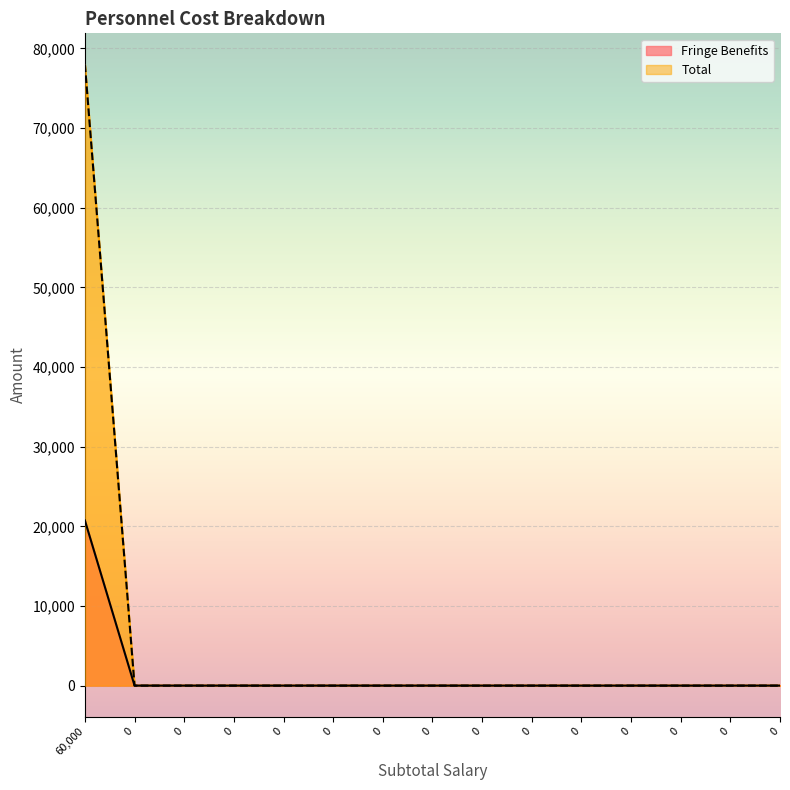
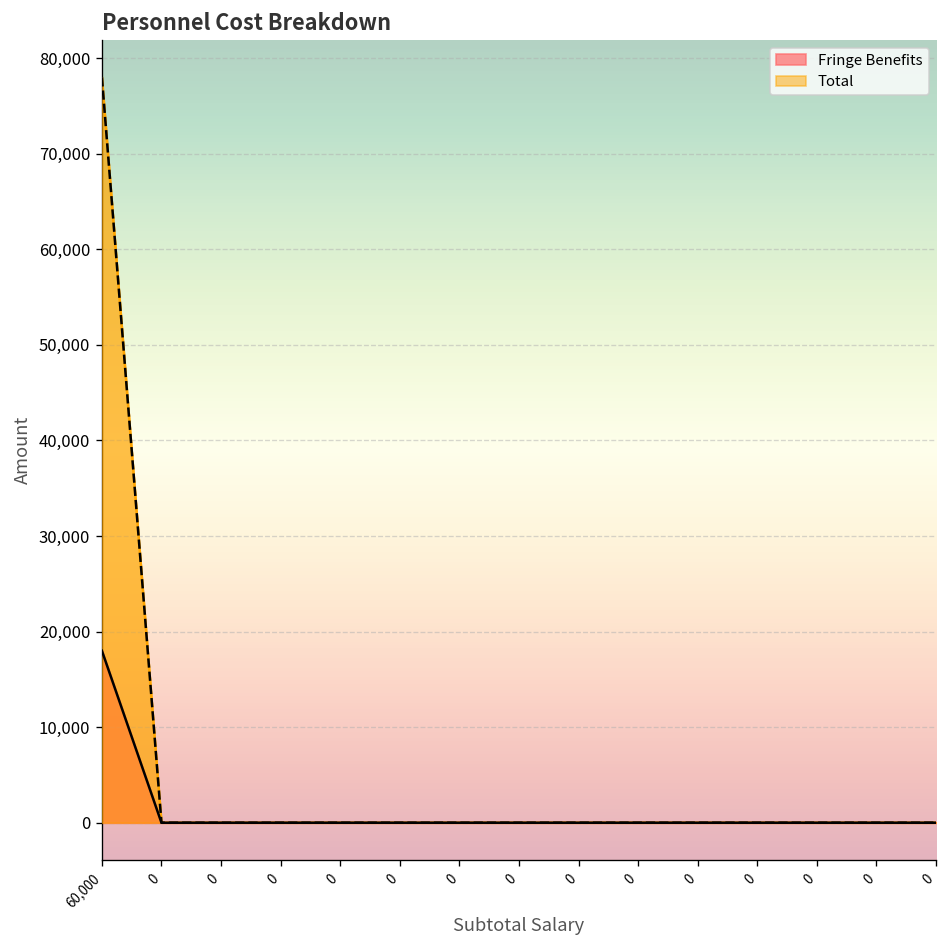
Fringe Benefits, 60,000: 21,000 -> 18,000
